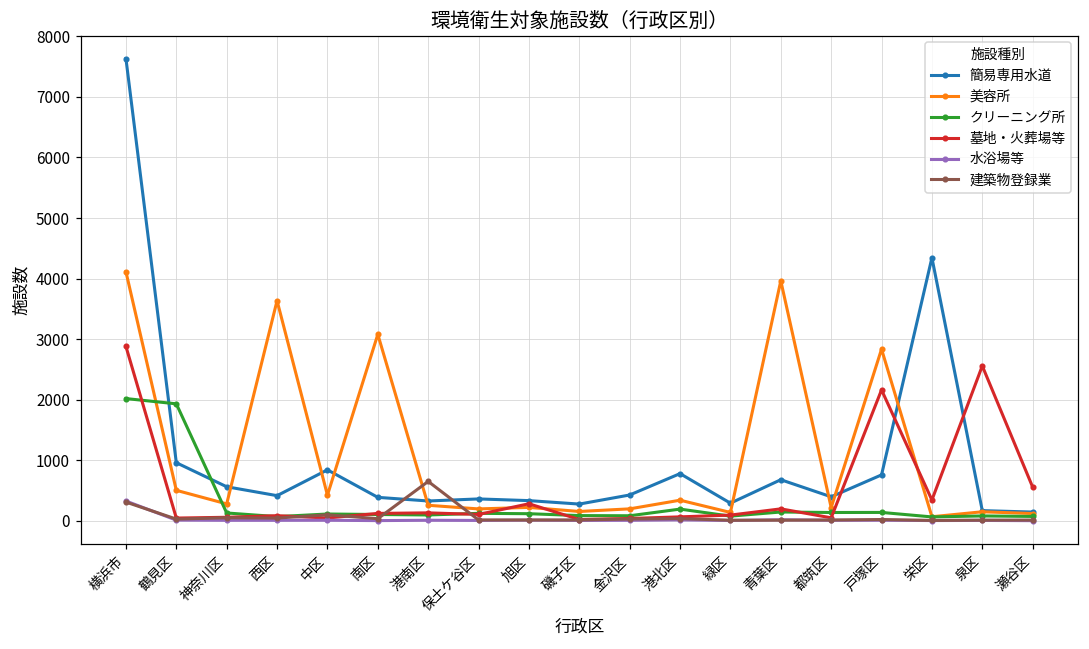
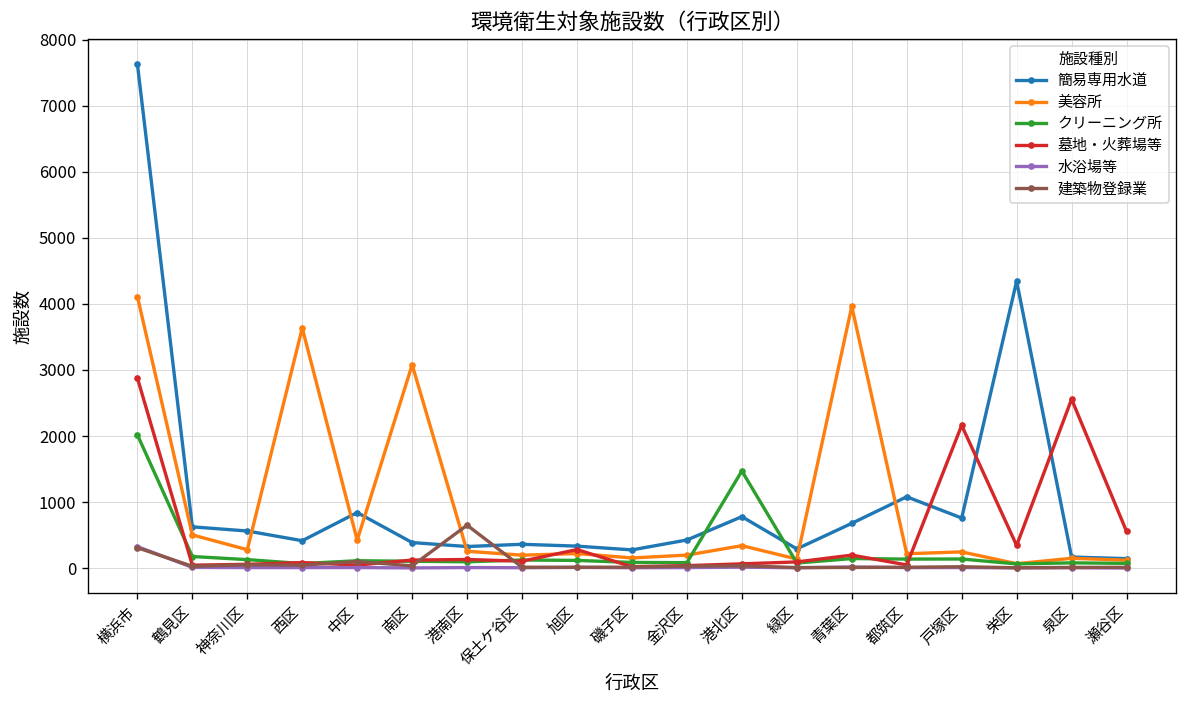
簡易専用水道, 鶴見区: 1000 -> 600
クリーニング所, 鶴見区: 1900 -> 200
クリーニング所, 港北区: 200 -> 1500
簡易専用水道, 都筑区: 400 -> 1100
美容所, 戸塚区: 2800 -> 200
